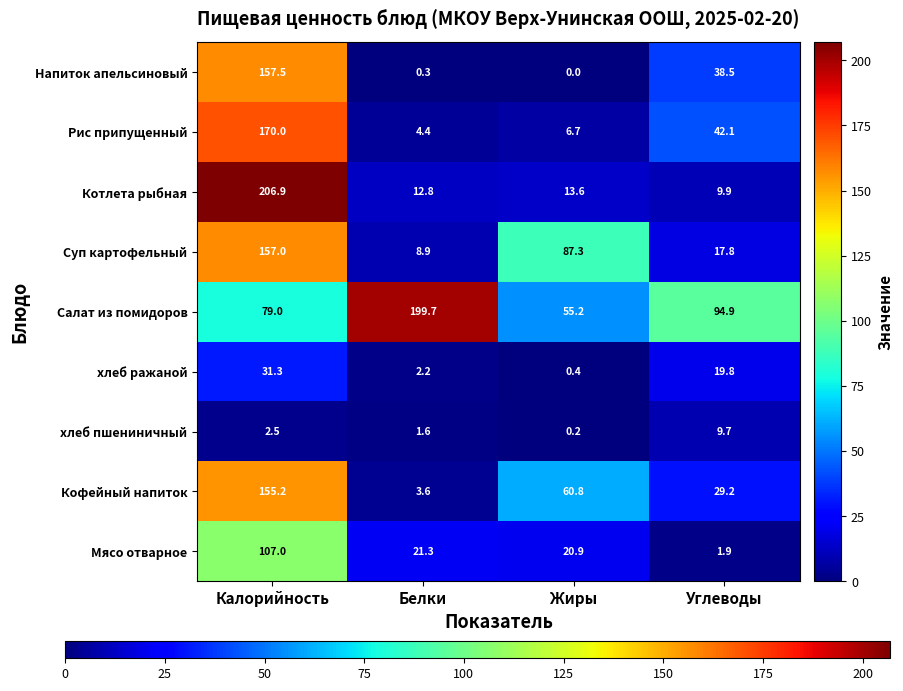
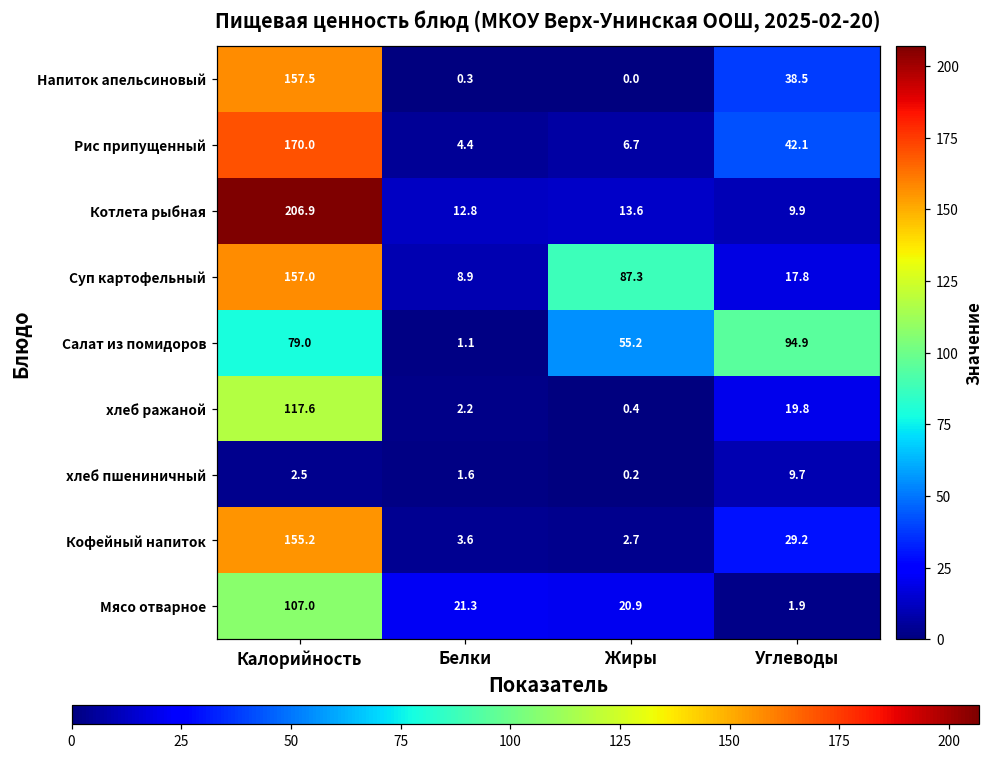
Салат из помидоров, Белки: 199.7 -> 1.1
хлеб ражаной, Калорийность: 31.3 -> 117.6
Кофейный напиток, Жиры: 60.8 -> 2.7
